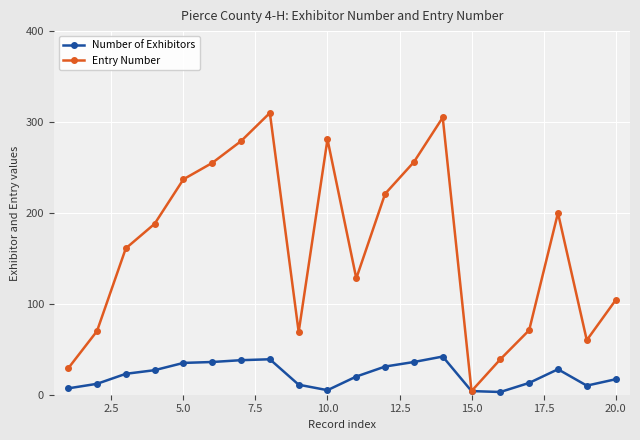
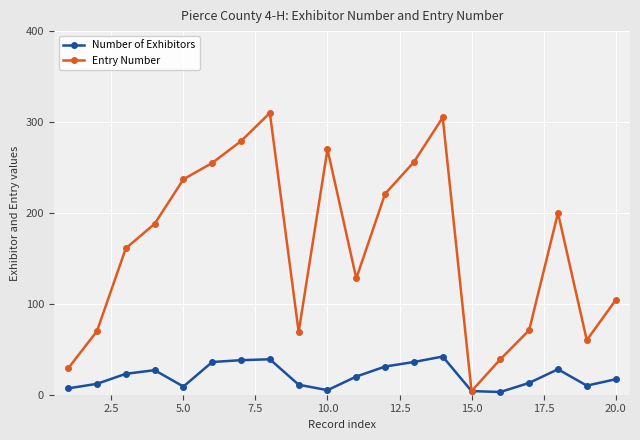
Number of Exhibitors, 5.0: 40 -> 10
Entry Number, 10.0: 280 -> 270
